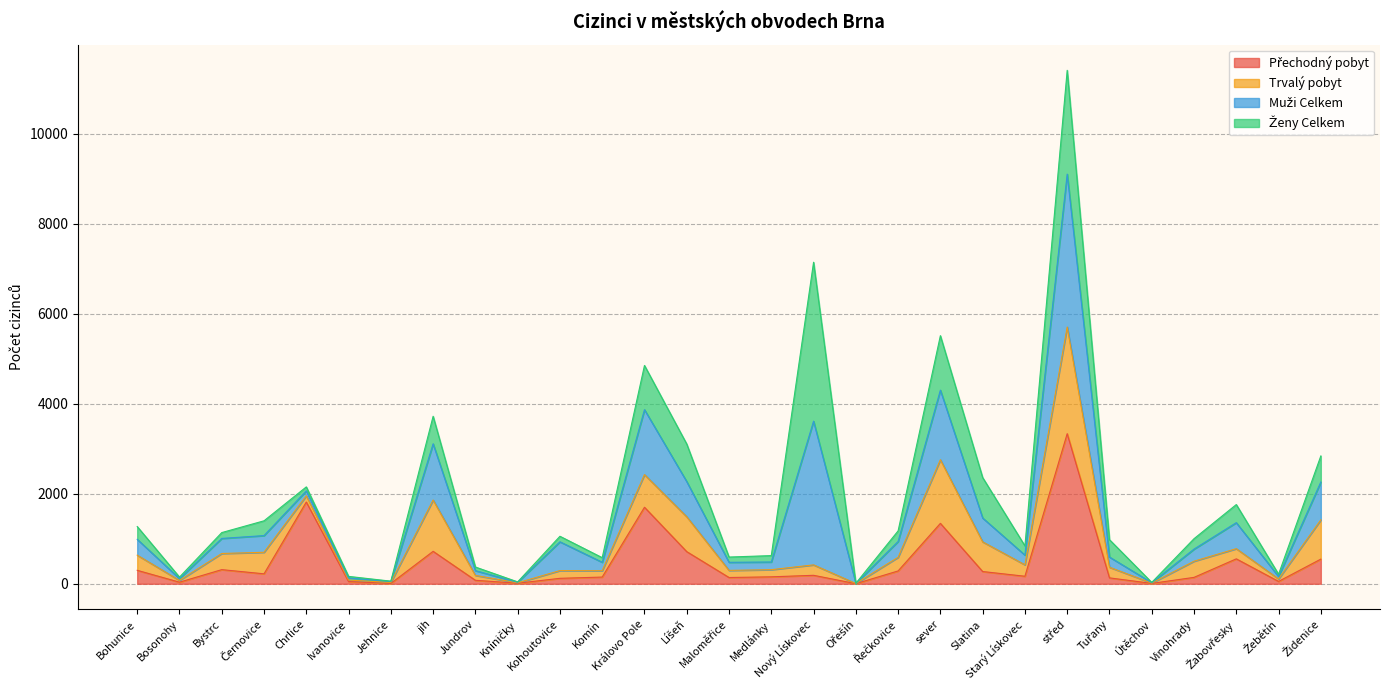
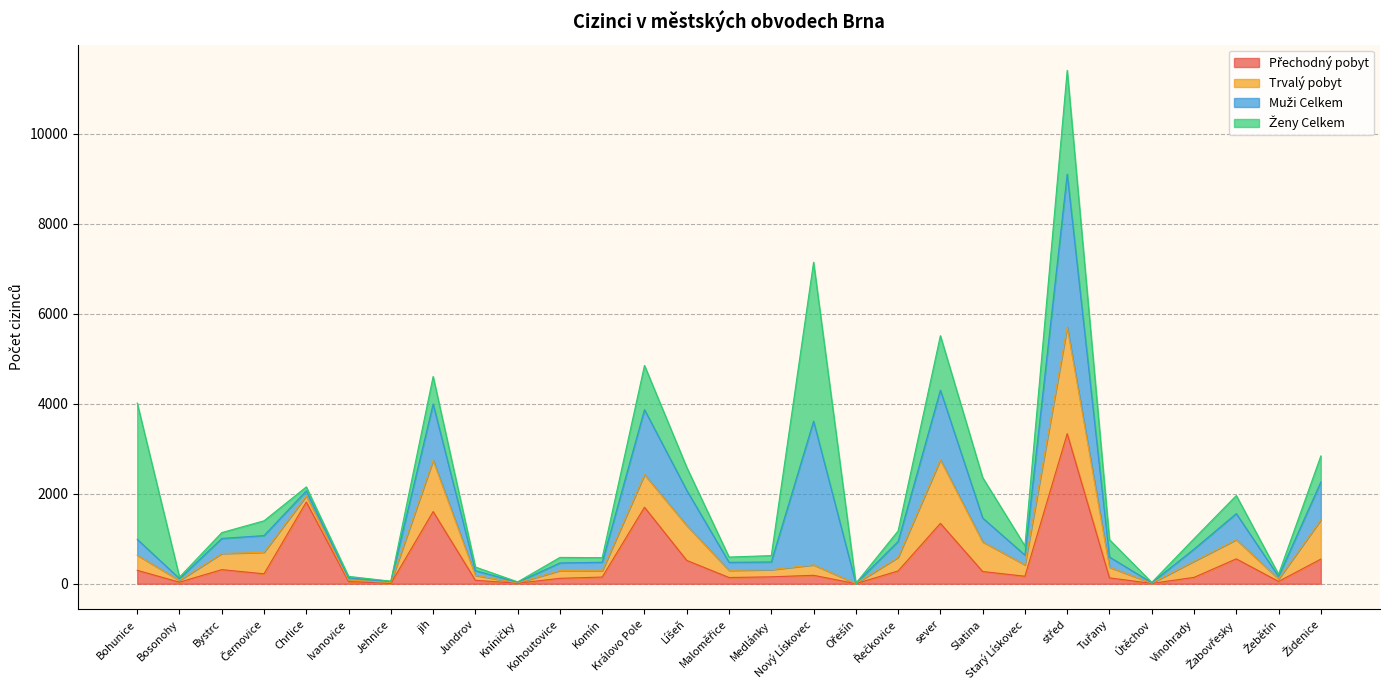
Ženy Celkem, Bohunice: 300 -> 3000
Přechodný pobyt, jih: 700 -> 1600
Muži Celkem, Kohoutovice: 600 -> 200
Přechodný pobyt, Líšeň: 700 -> 500
Ženy Celkem, Líšeň: 800 -> 500
Trvalý pobyt, Žabovřesky: 200 -> 400
